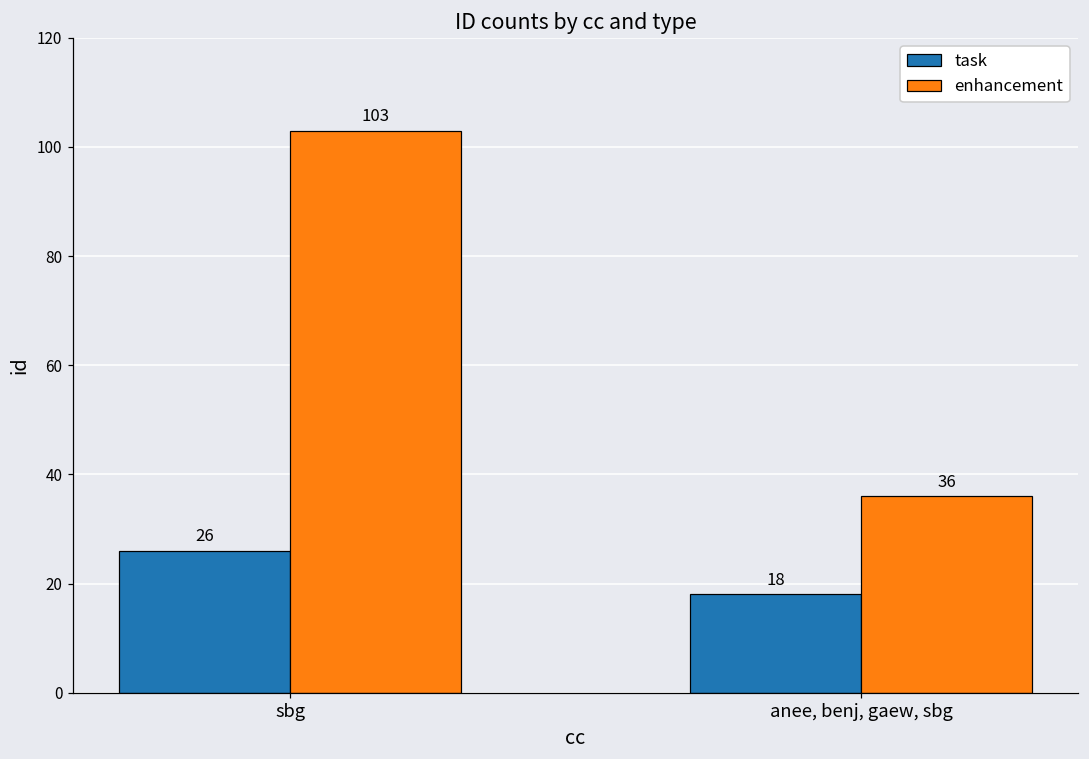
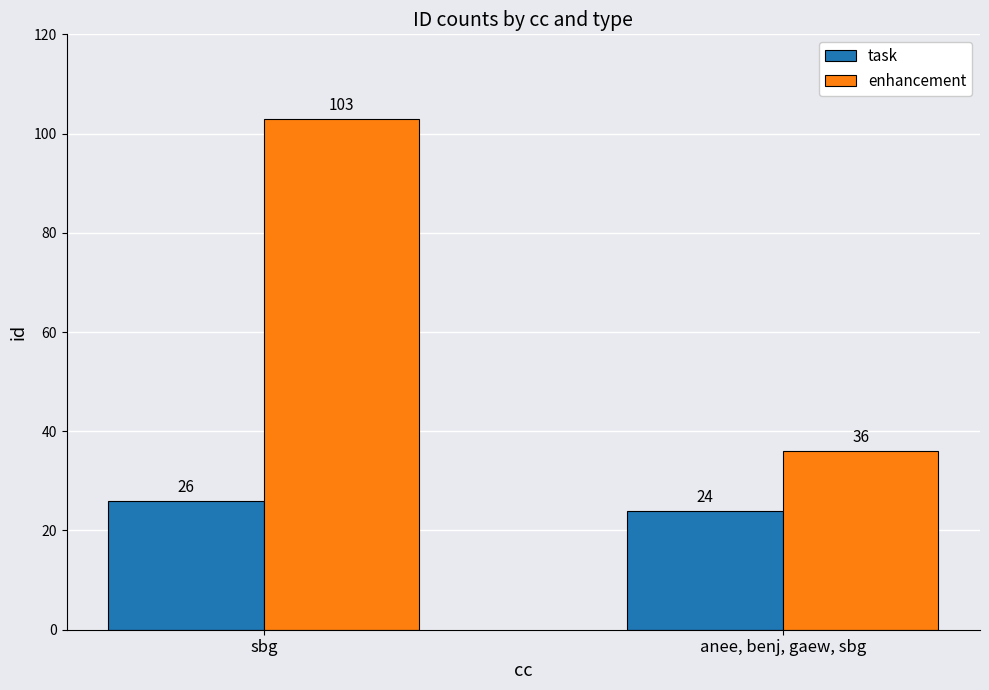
task, anee, benj, gaew, sbg: 18 -> 24
